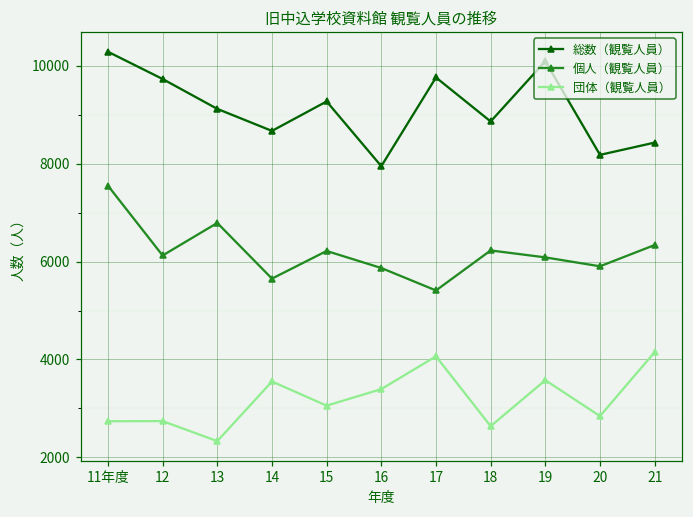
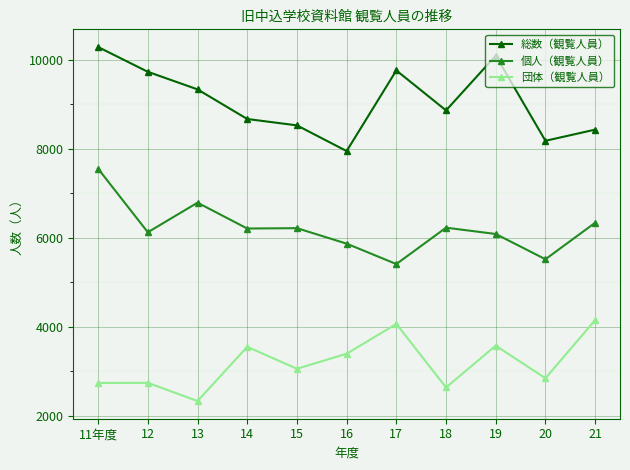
総数（観覧人員）, 13: 9100 -> 9300
個人（観覧人員）, 14: 5700 -> 6200
総数（観覧人員）, 15: 9300 -> 8500
個人（観覧人員）, 20: 5900 -> 5500
